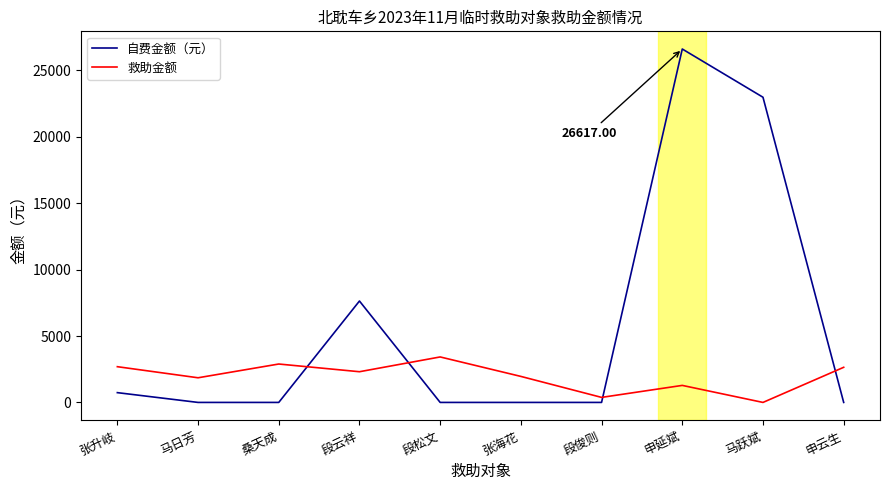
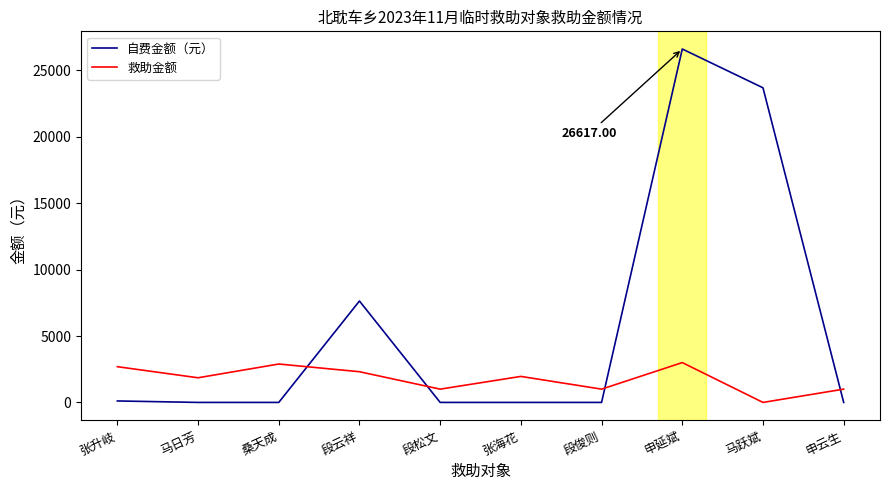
自费金额（元）, 张升岐: 700 -> 100
救助金额, 段松文: 3400 -> 1000
救助金额, 段俊则: 400 -> 1000
救助金额, 申延斌: 1300 -> 3000
自费金额（元）, 马跃斌: 23000 -> 23700
救助金额, 申云生: 2600 -> 1000
